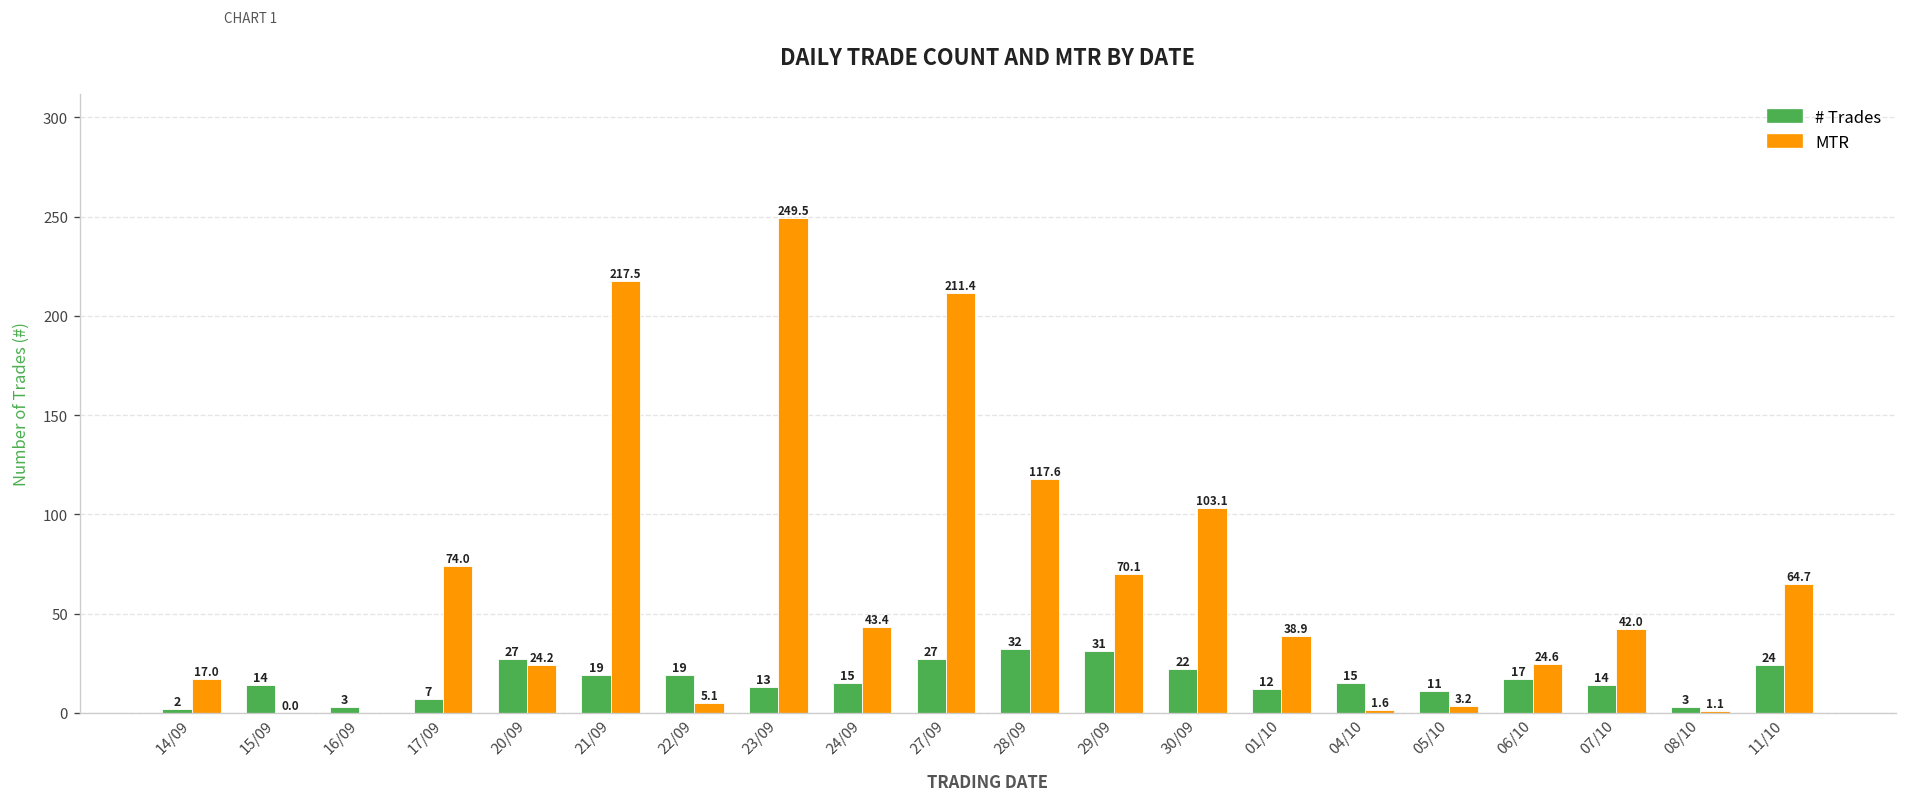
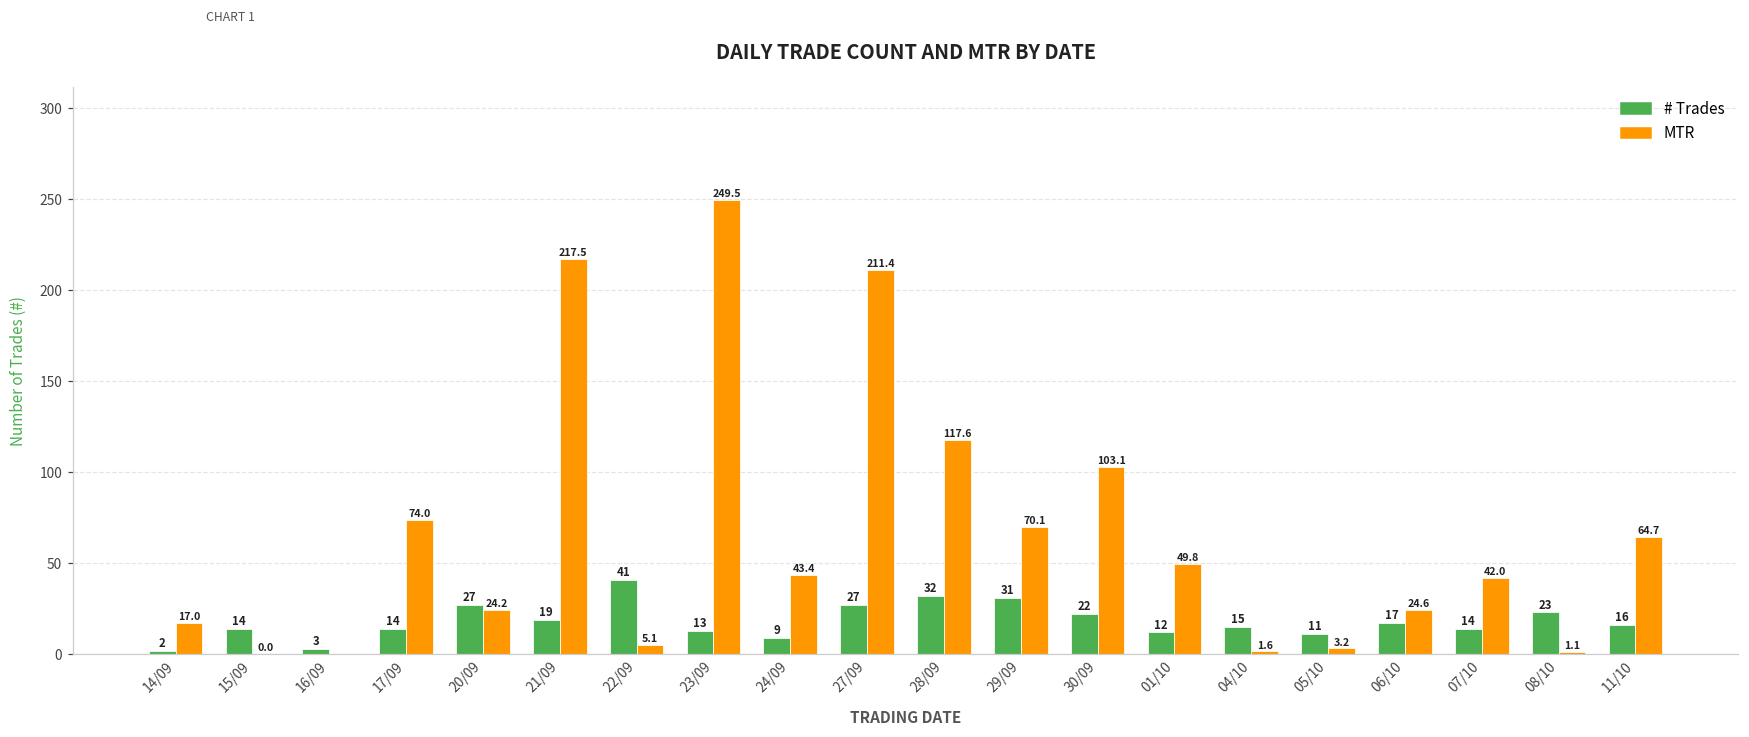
# Trades, 17/09: 7 -> 14
# Trades, 22/09: 19 -> 41
# Trades, 24/09: 15 -> 9
MTR, 01/10: 38.9 -> 49.8
# Trades, 08/10: 3 -> 23
# Trades, 11/10: 24 -> 16
